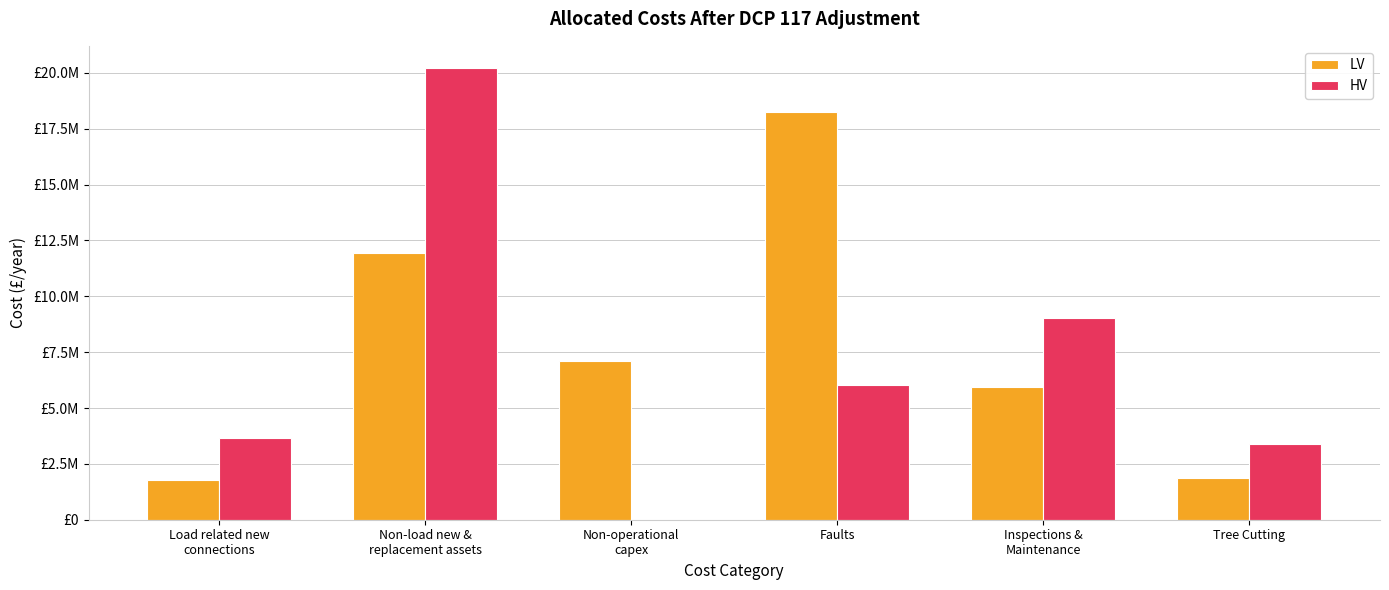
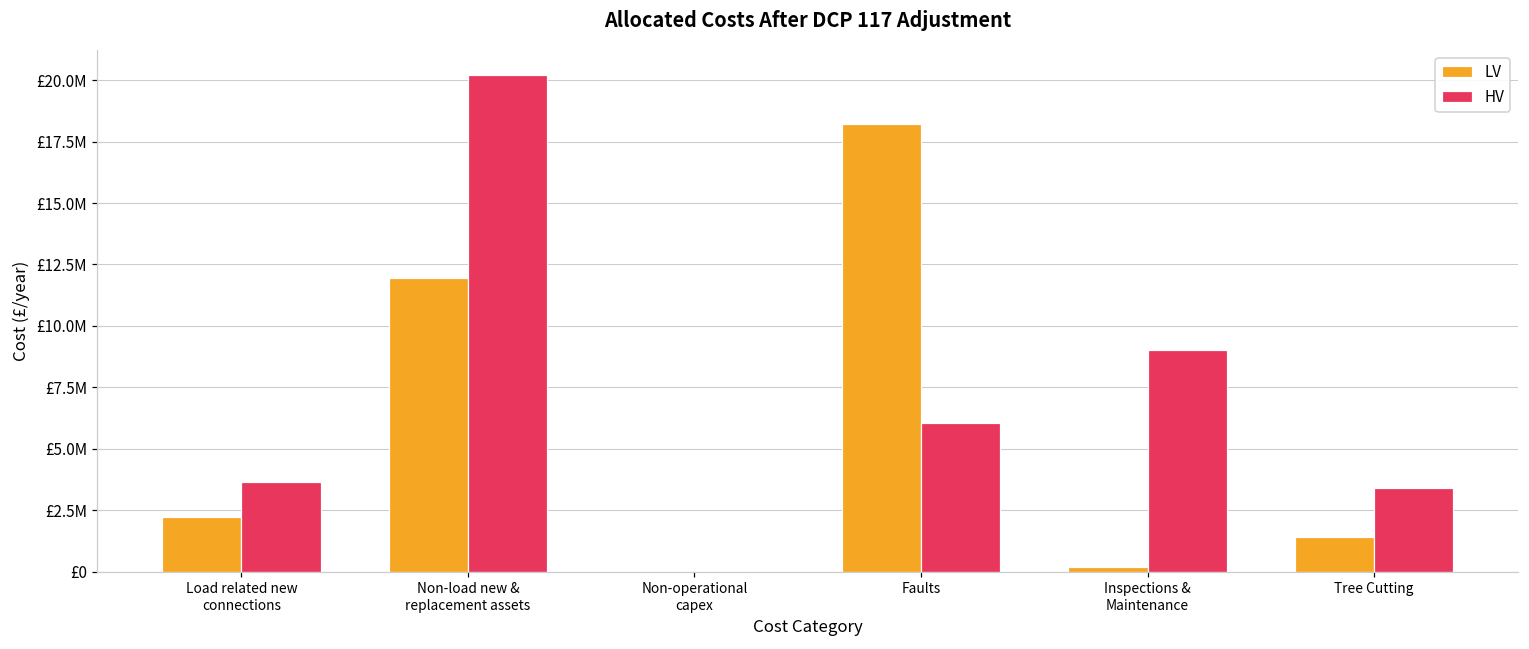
LV, Load related new connections: £1800000 -> £2200000
LV, Non-operational capex: £7100000 -> £0
LV, Inspections & Maintenance: £6000000 -> £200000
LV, Tree Cutting: £1800000 -> £1400000
